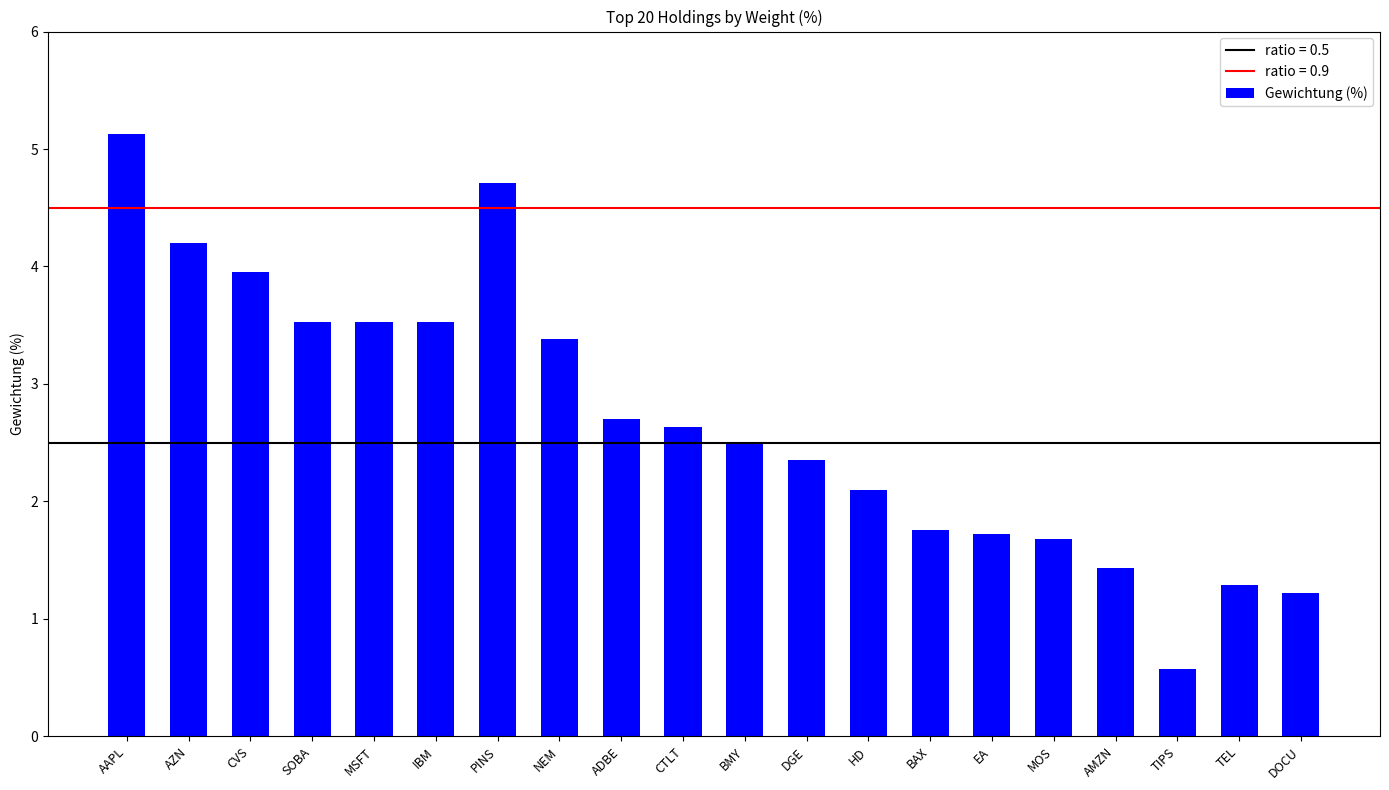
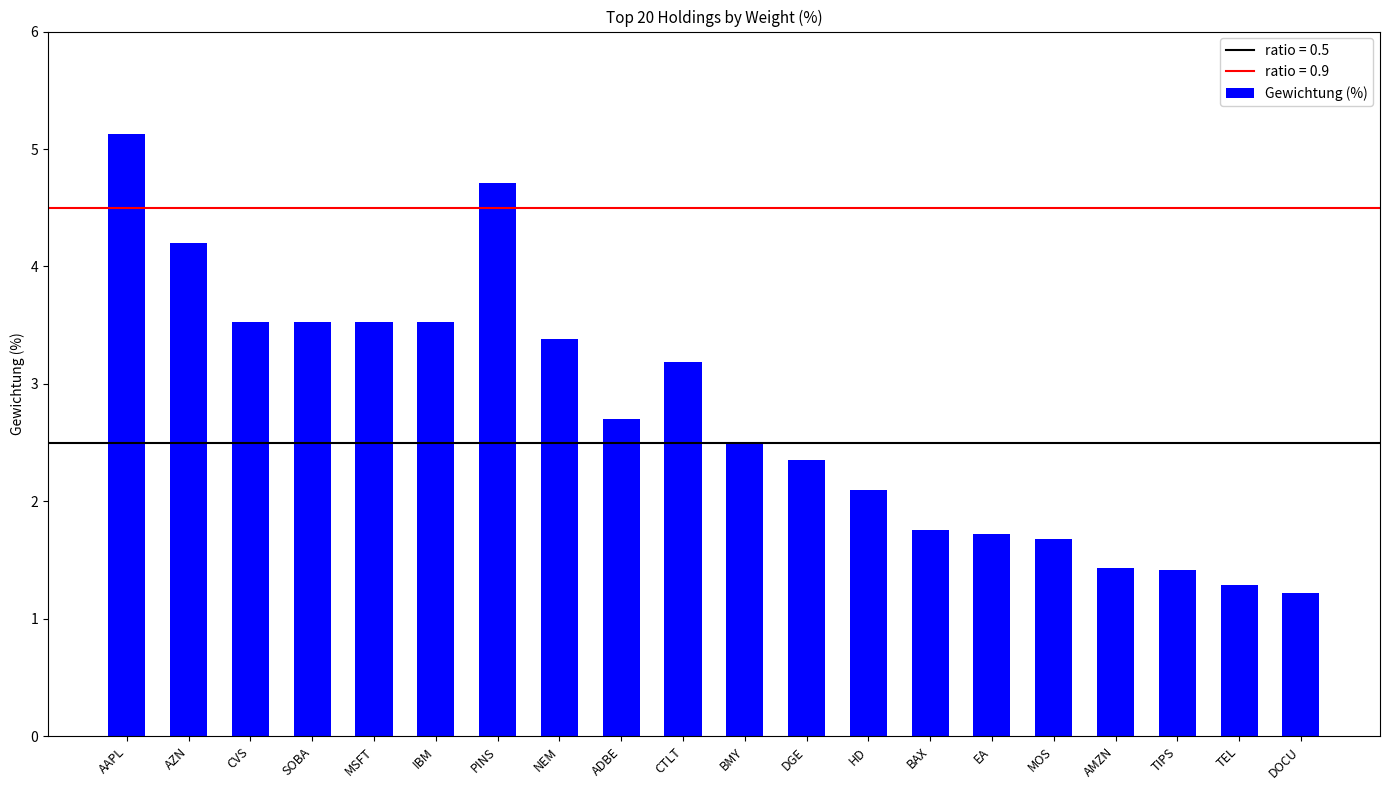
CVS: 3.95 -> 3.53
CTLT: 2.63 -> 3.19
TIPS: 0.57 -> 1.42
